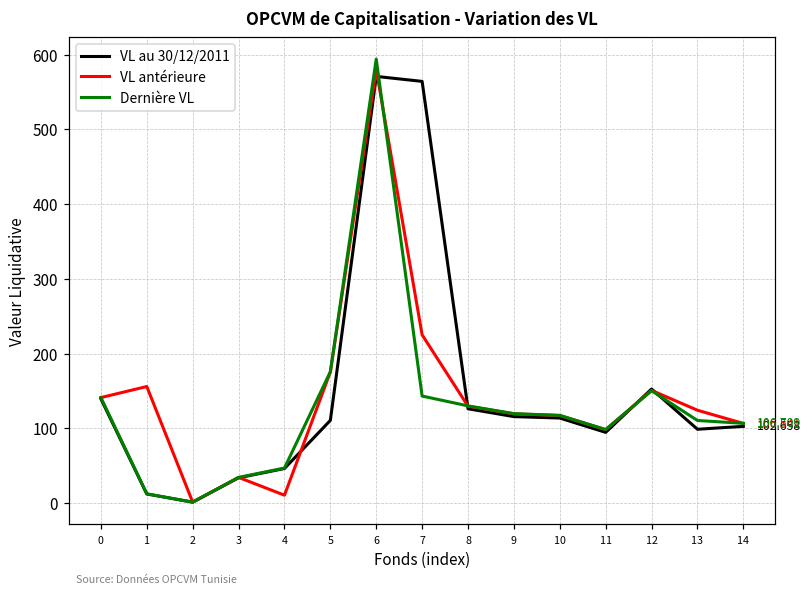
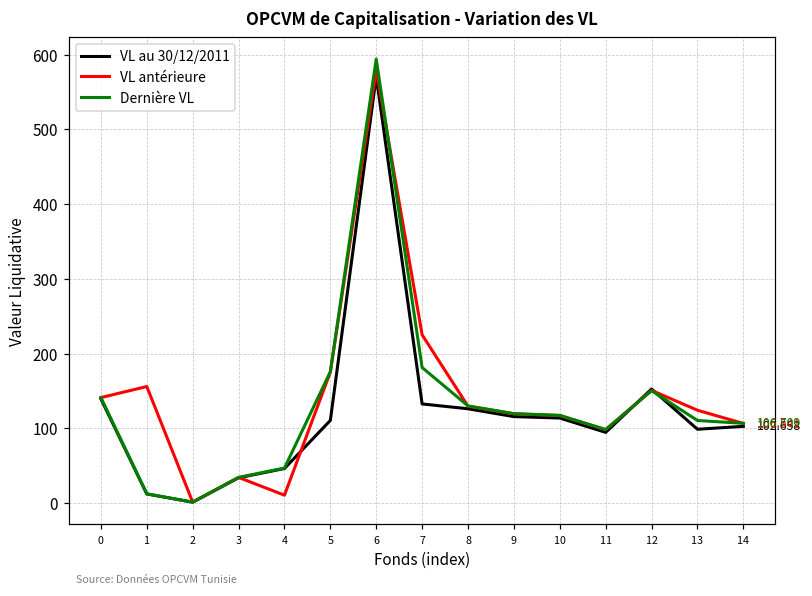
VL au 30/12/2011, 7: 560 -> 130
Dernière VL, 7: 140 -> 180
